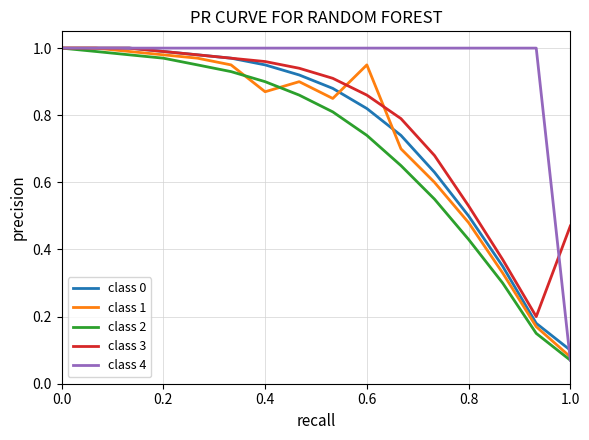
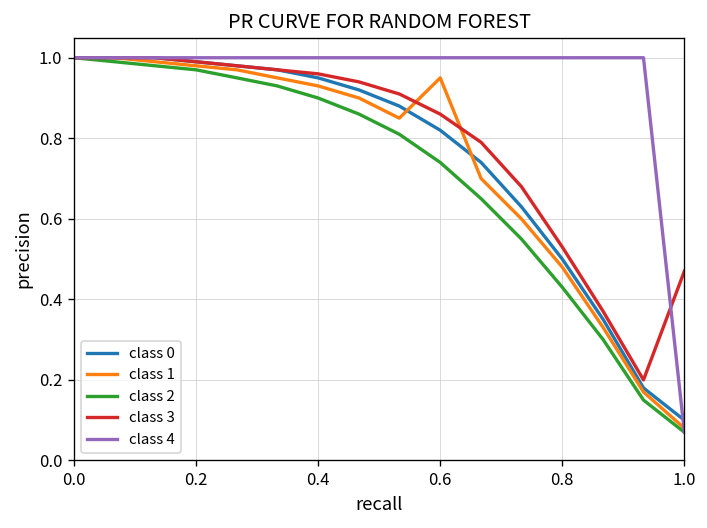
class 1, 0.4: 0.87 -> 0.93
